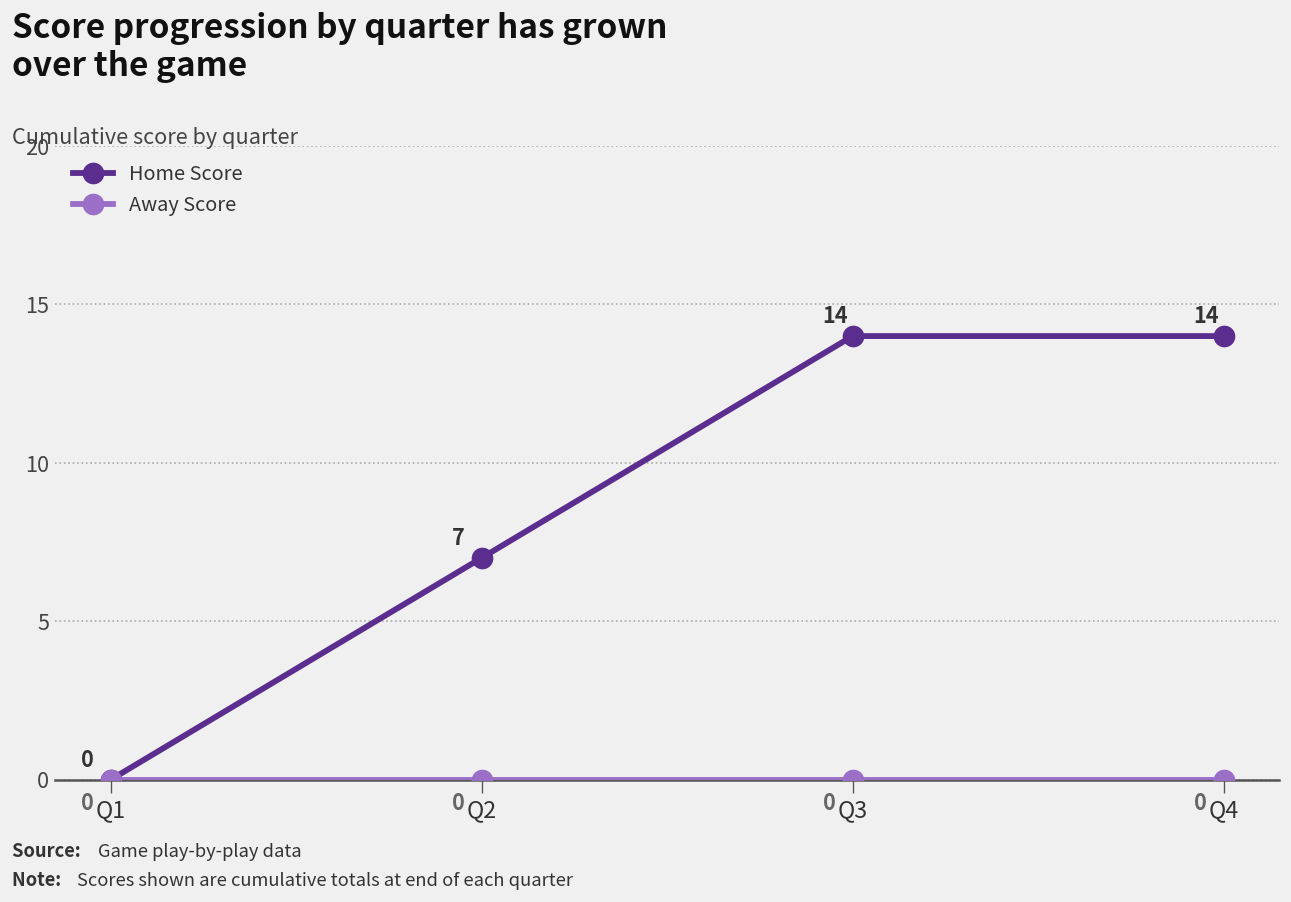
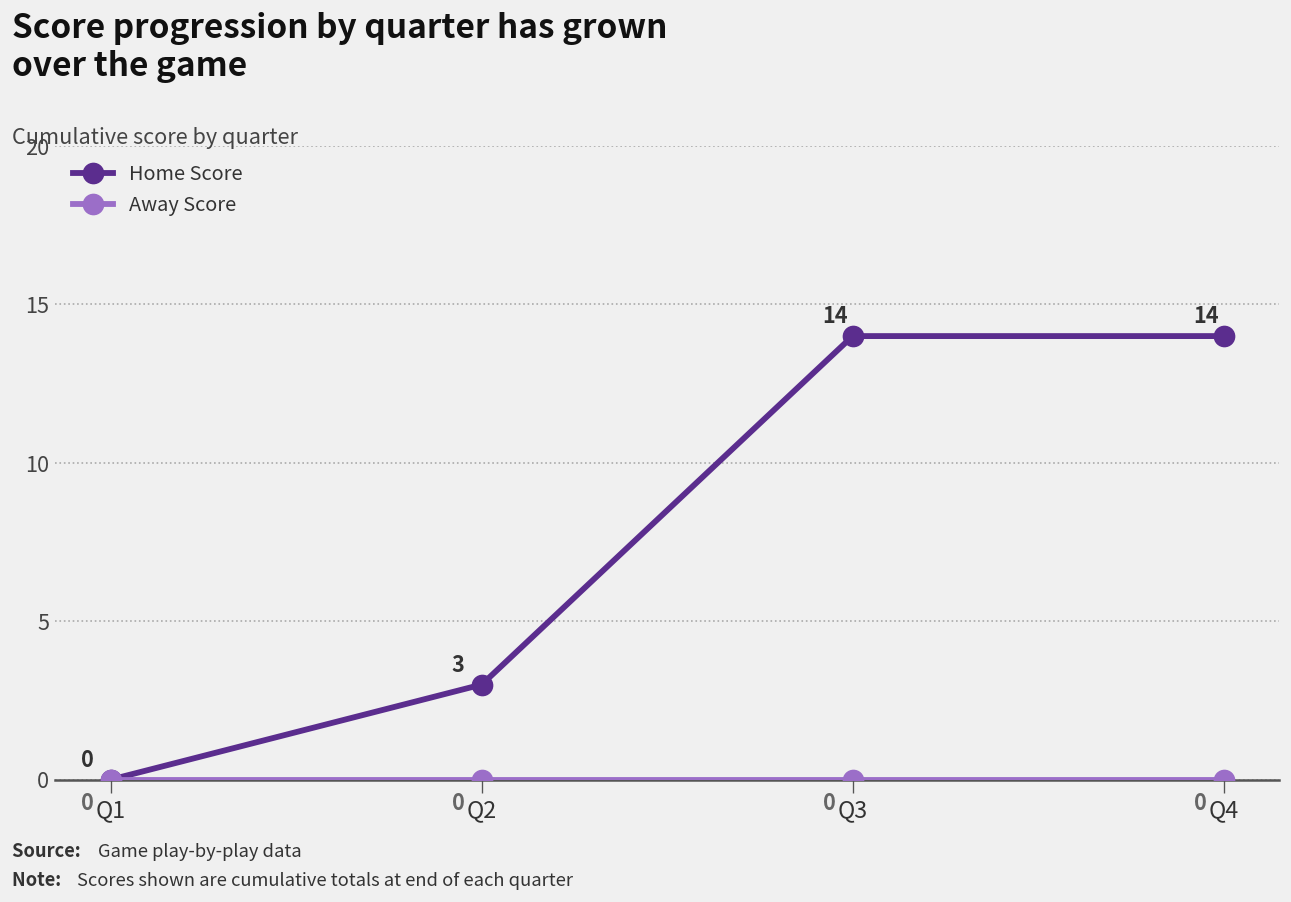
Home Score, Q2: 7 -> 3
